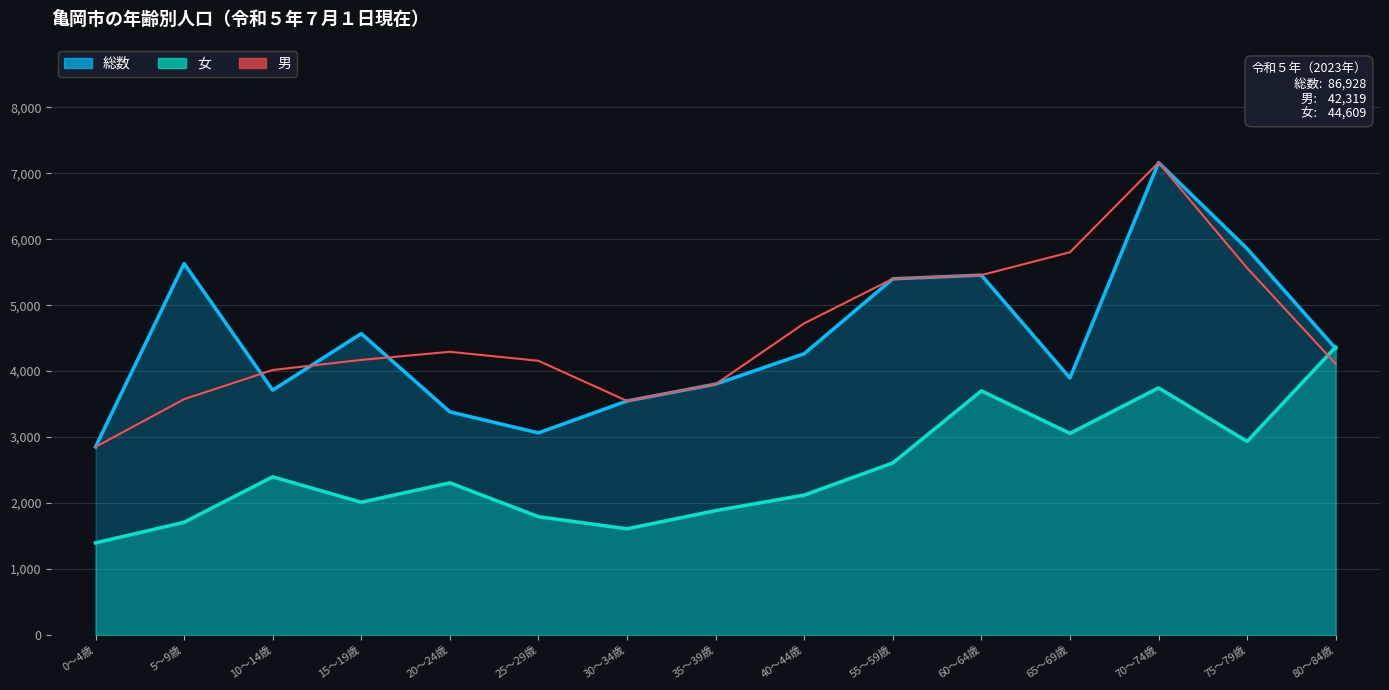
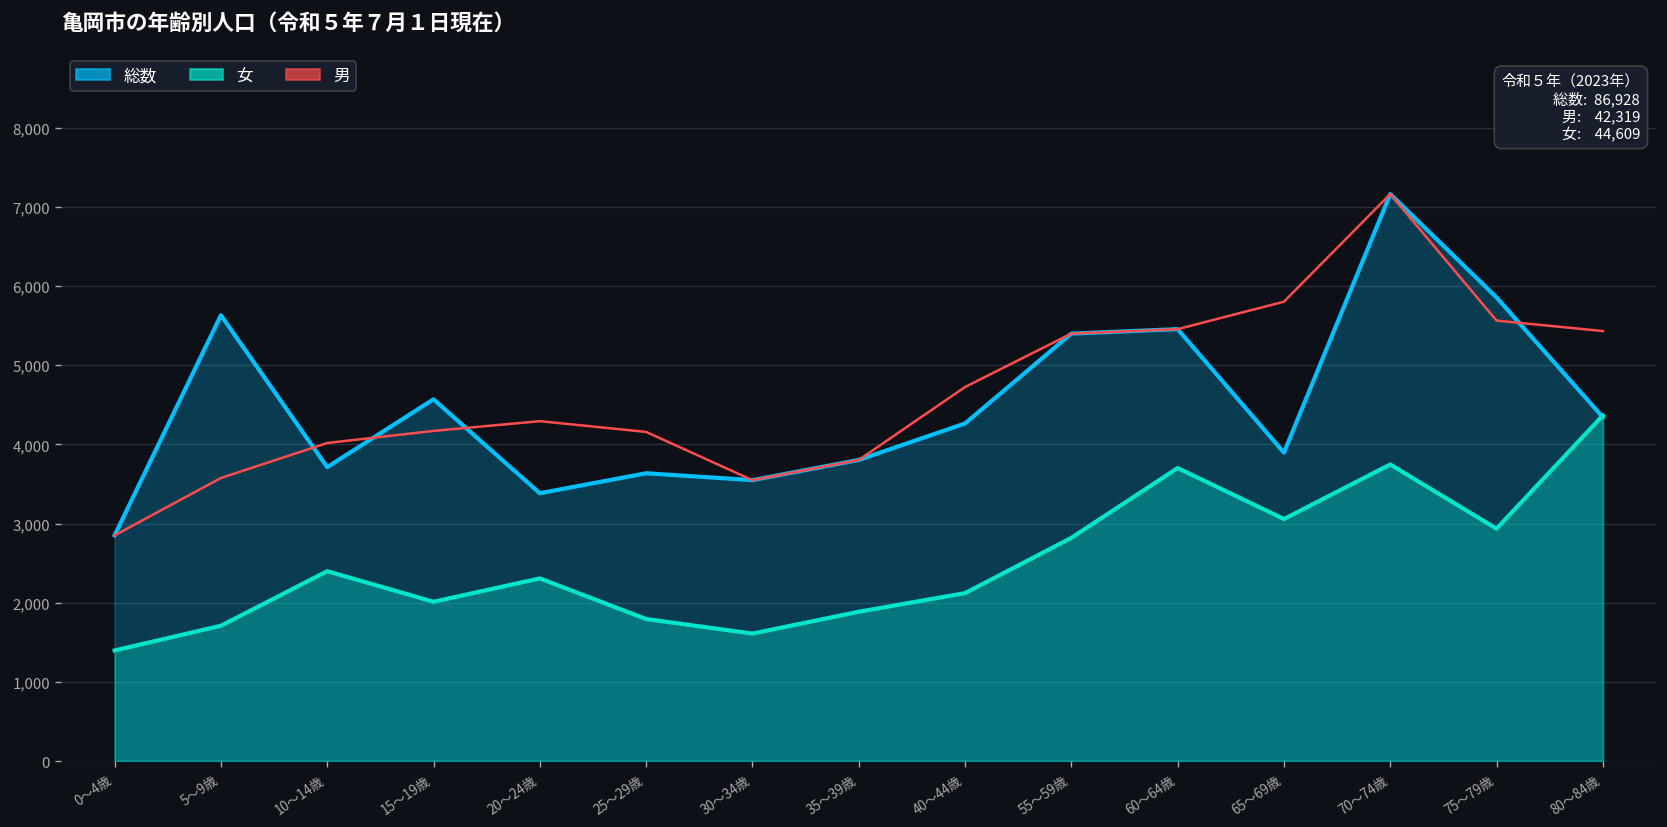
総数, 25～29歳: 3,100 -> 3,600
女, 55～59歳: 2,600 -> 2,800
男, 80～84歳: 4,100 -> 5,400
